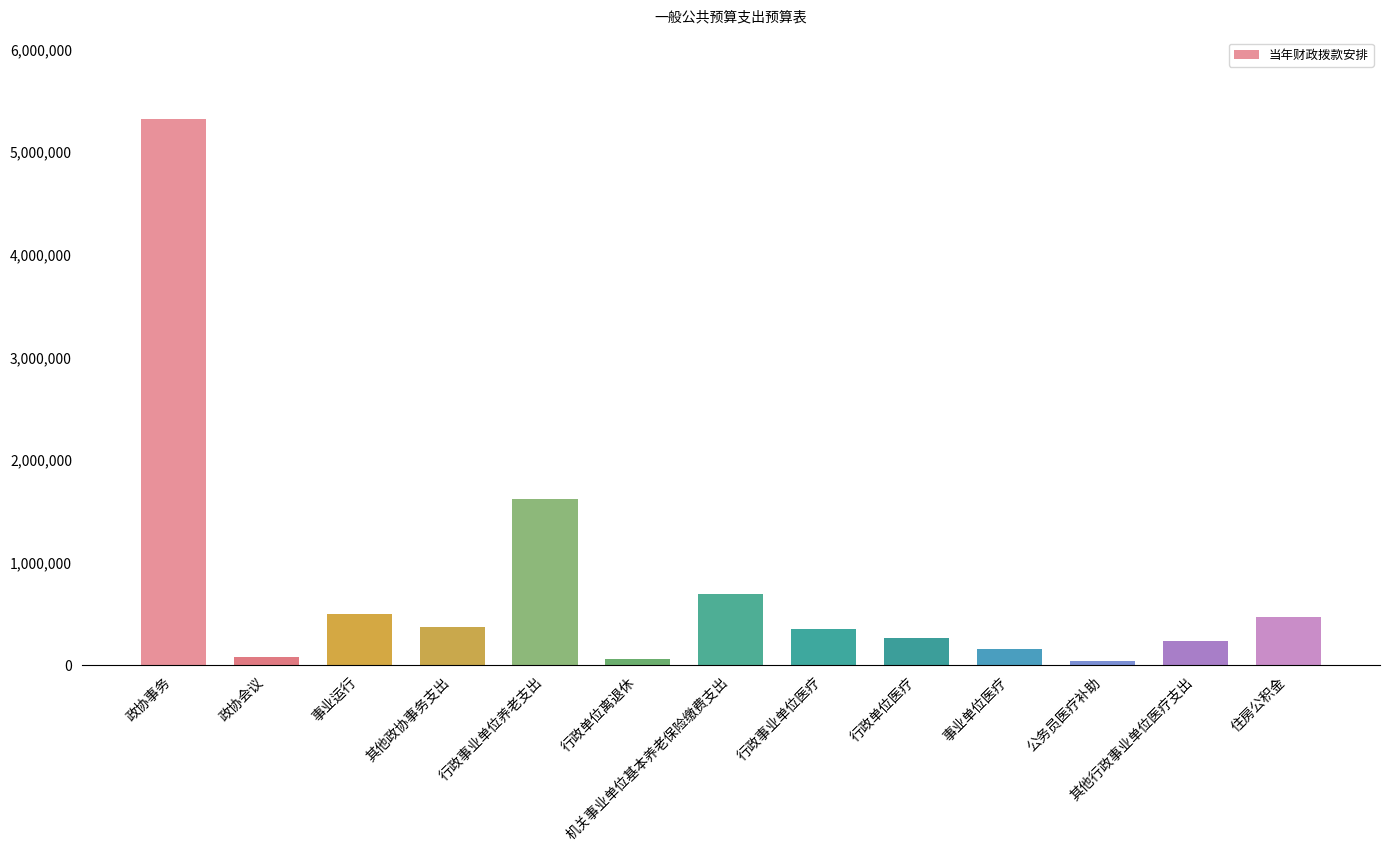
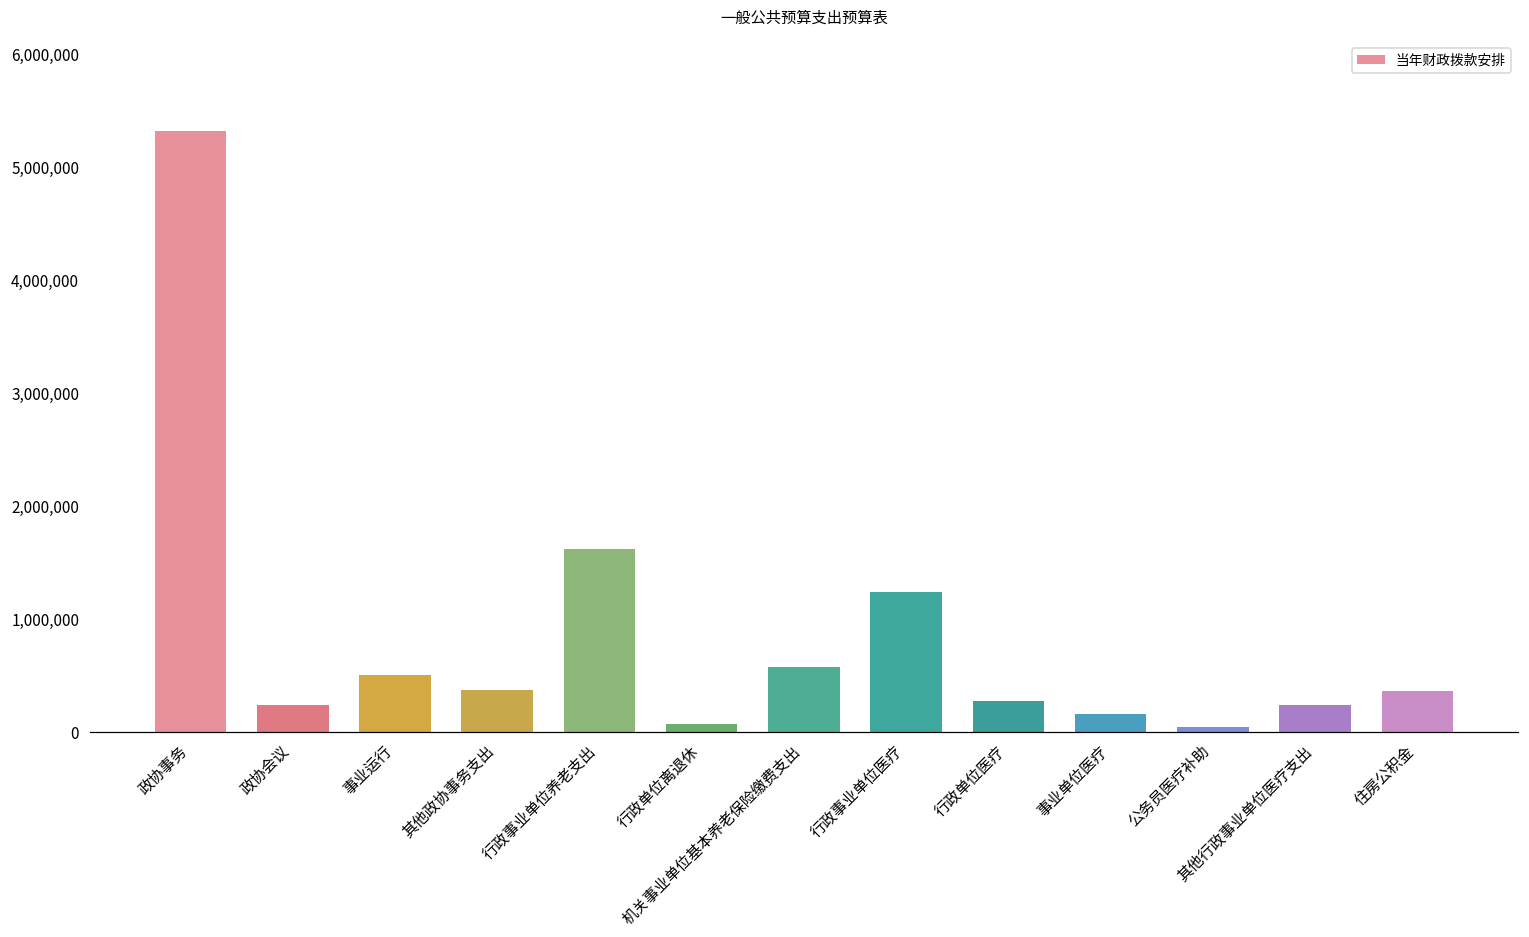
政协会议: 80,000 -> 240,000
机关事业单位基本养老保险缴费支出: 690,000 -> 570,000
行政事业单位医疗: 350,000 -> 1,230,000
住房公积金: 470,000 -> 360,000
